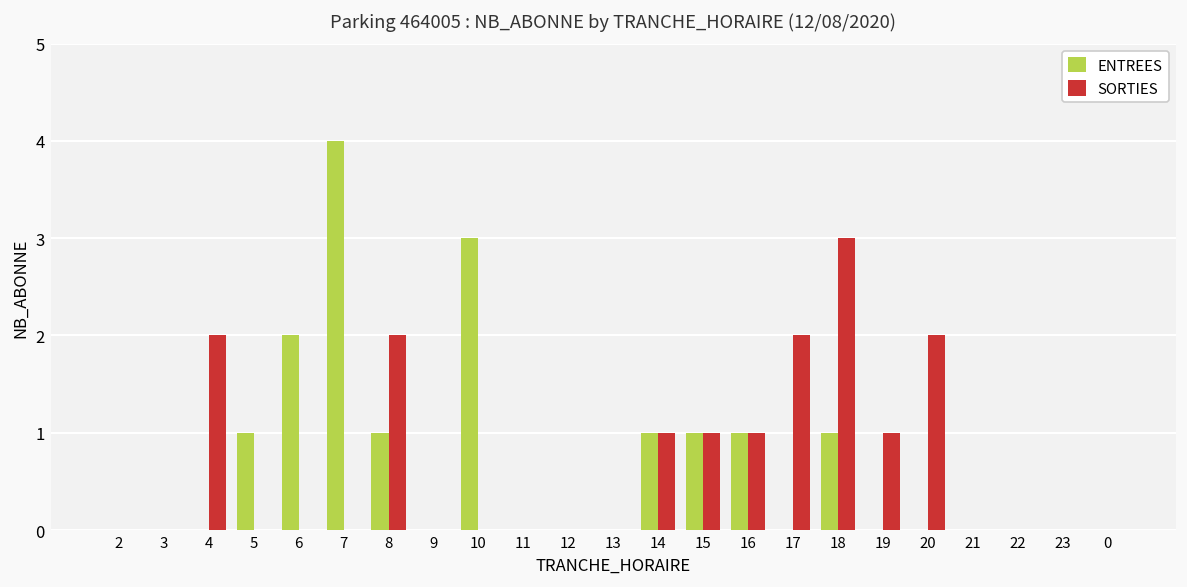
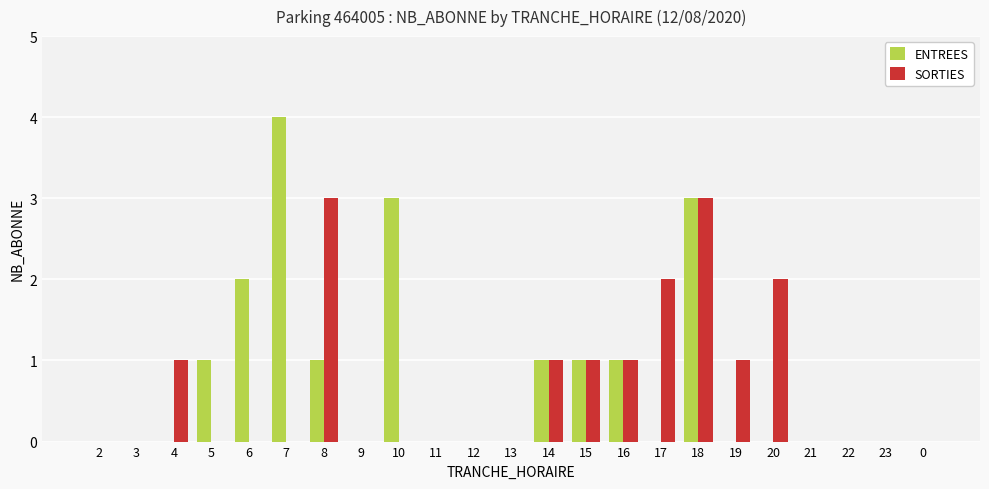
SORTIES, 4: 2 -> 1
SORTIES, 8: 2 -> 3
ENTREES, 18: 1 -> 3
